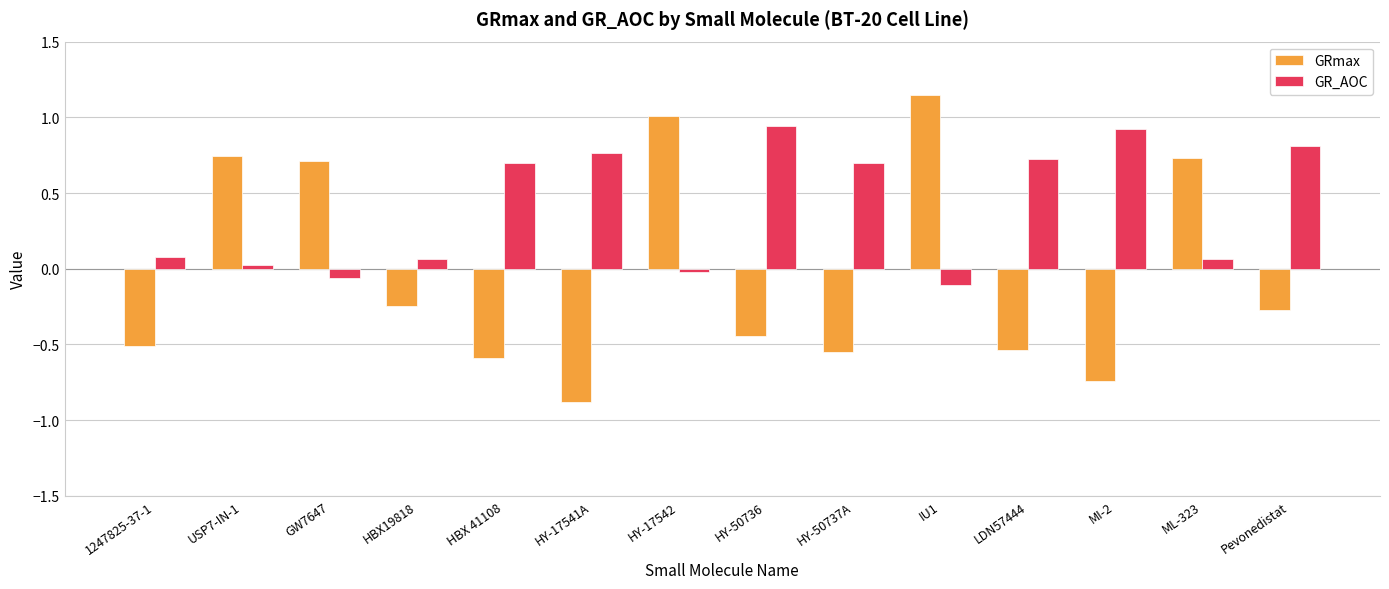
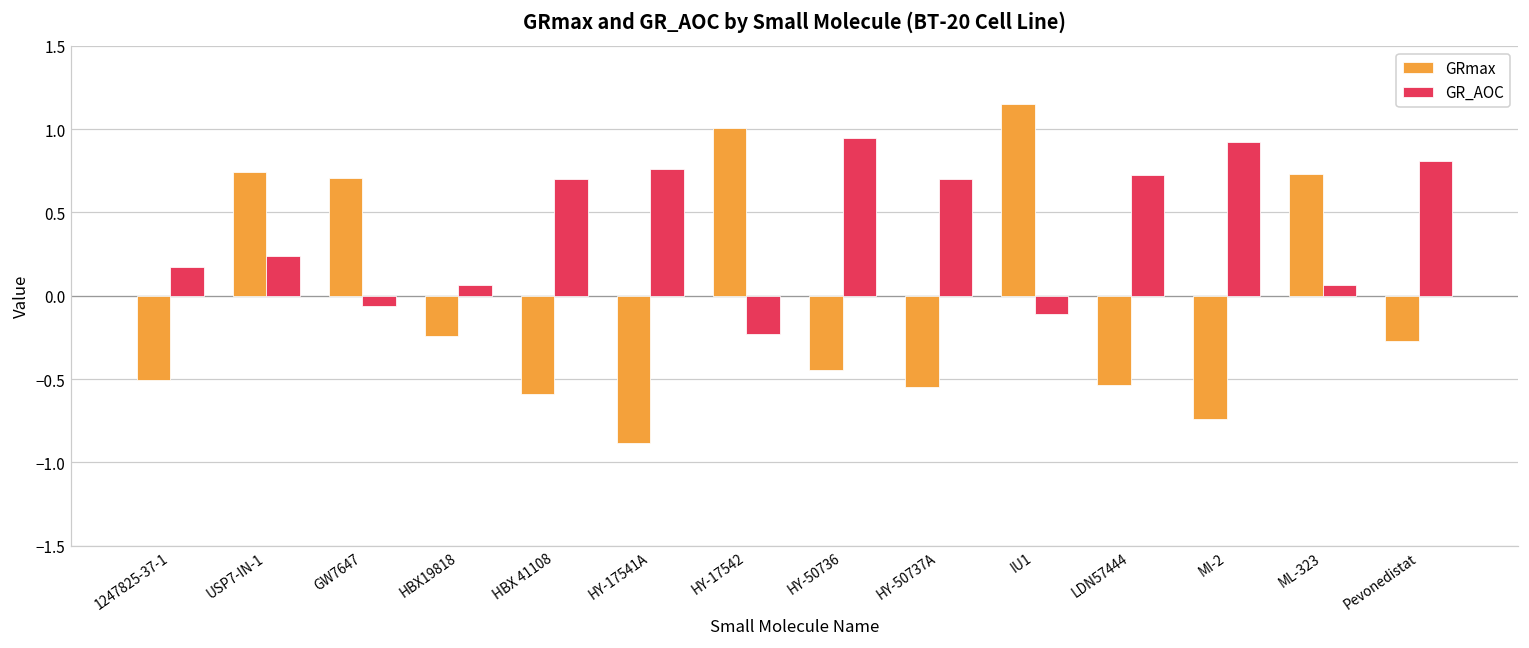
GR_AOC, 1247825-37-1: 0.08 -> 0.17
GR_AOC, USP7-IN-1: 0.02 -> 0.24
GR_AOC, HY-17542: -0.02 -> -0.23
